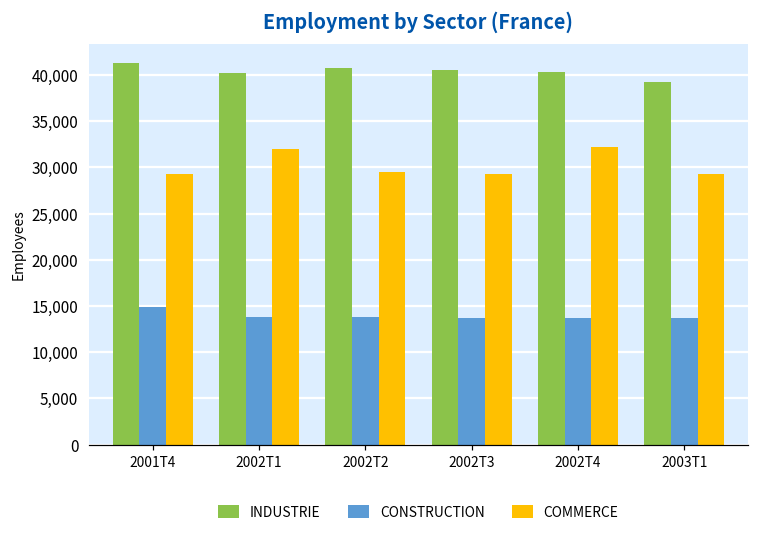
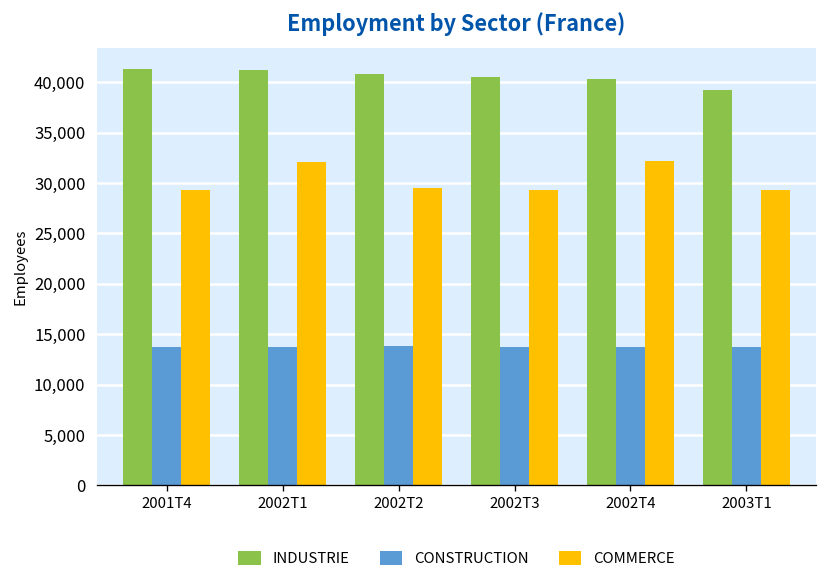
CONSTRUCTION, 2001T4: 15,000 -> 14,000
INDUSTRIE, 2002T1: 40,000 -> 41,000
